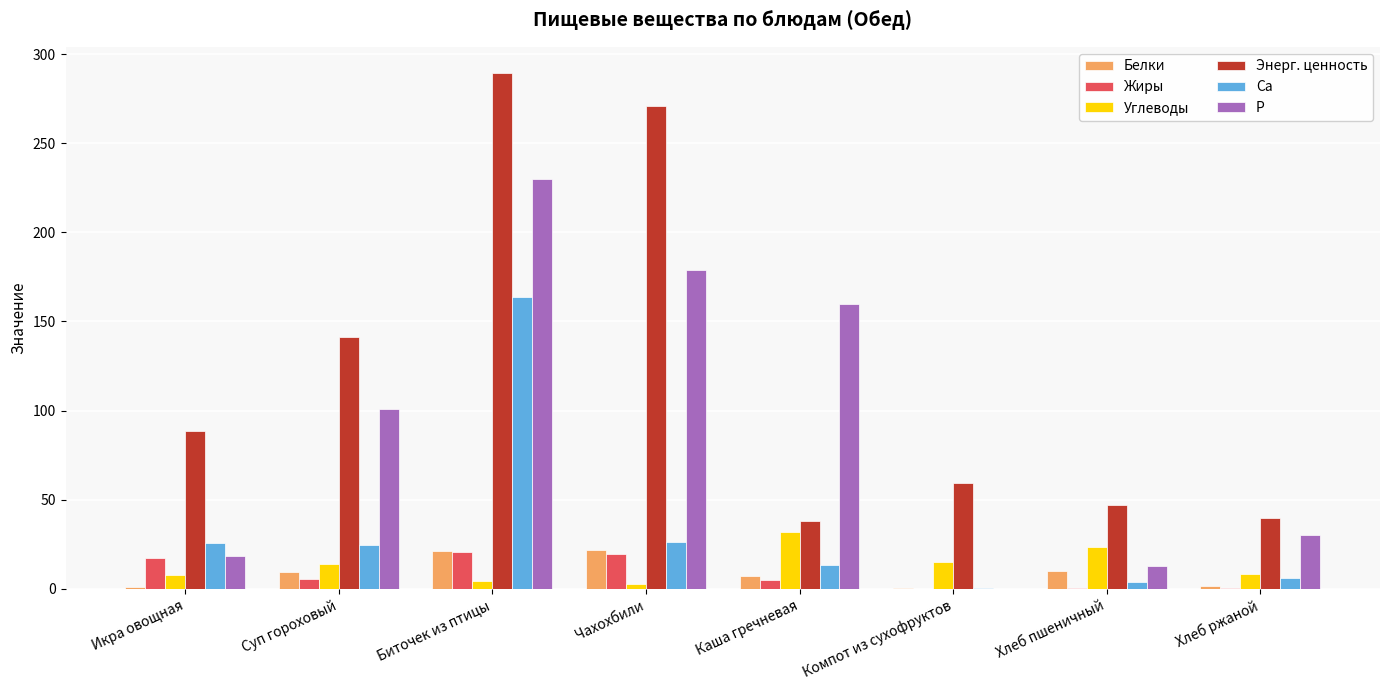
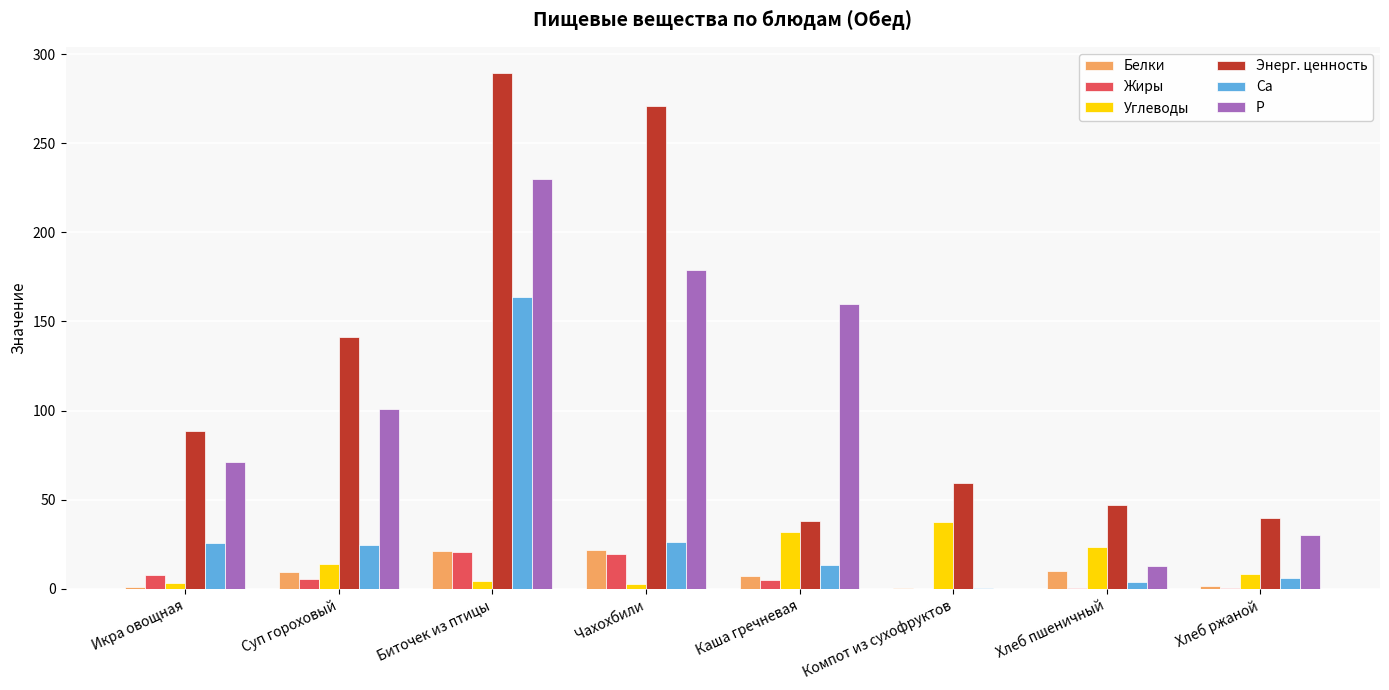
Жиры, Икра овощная: 17 -> 8
Углеводы, Икра овощная: 8 -> 3
P, Икра овощная: 19 -> 71
Углеводы, Компот из сухофруктов: 15 -> 37
